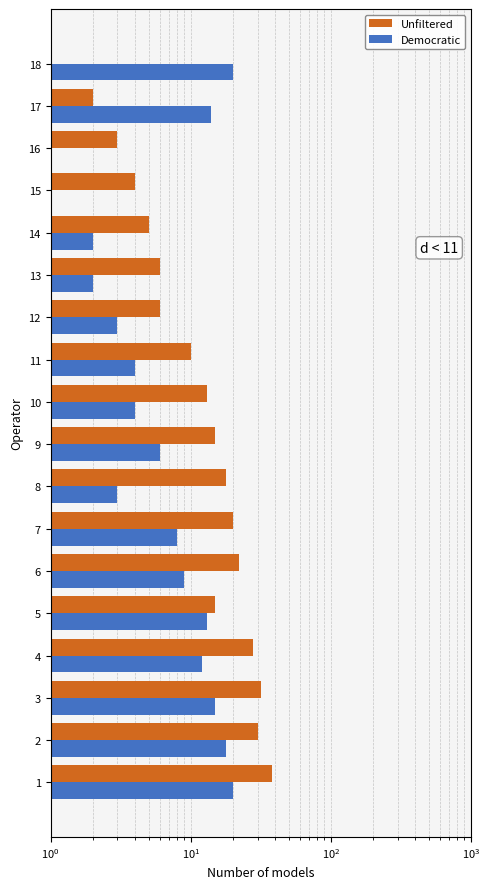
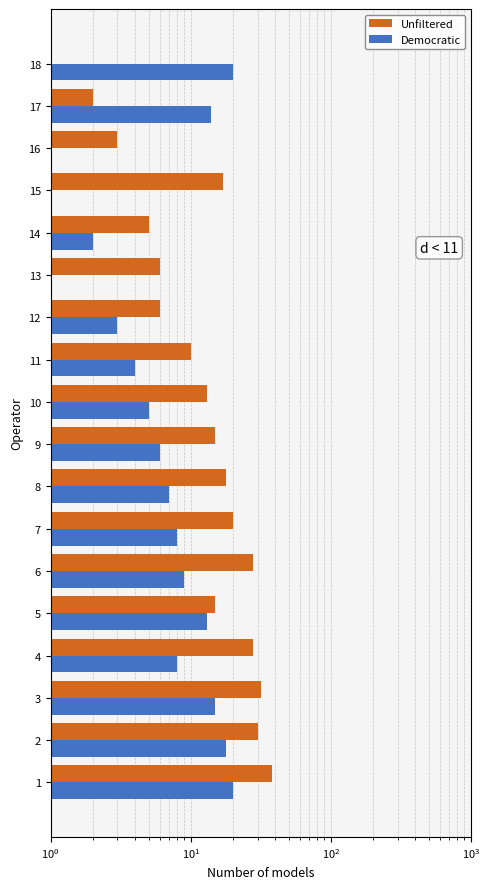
Unfiltered, 15: 4 -> 17
Democratic, 13: 2 -> 1
Democratic, 10: 4 -> 5
Democratic, 8: 3 -> 7
Unfiltered, 6: 22 -> 28
Democratic, 4: 12 -> 8
